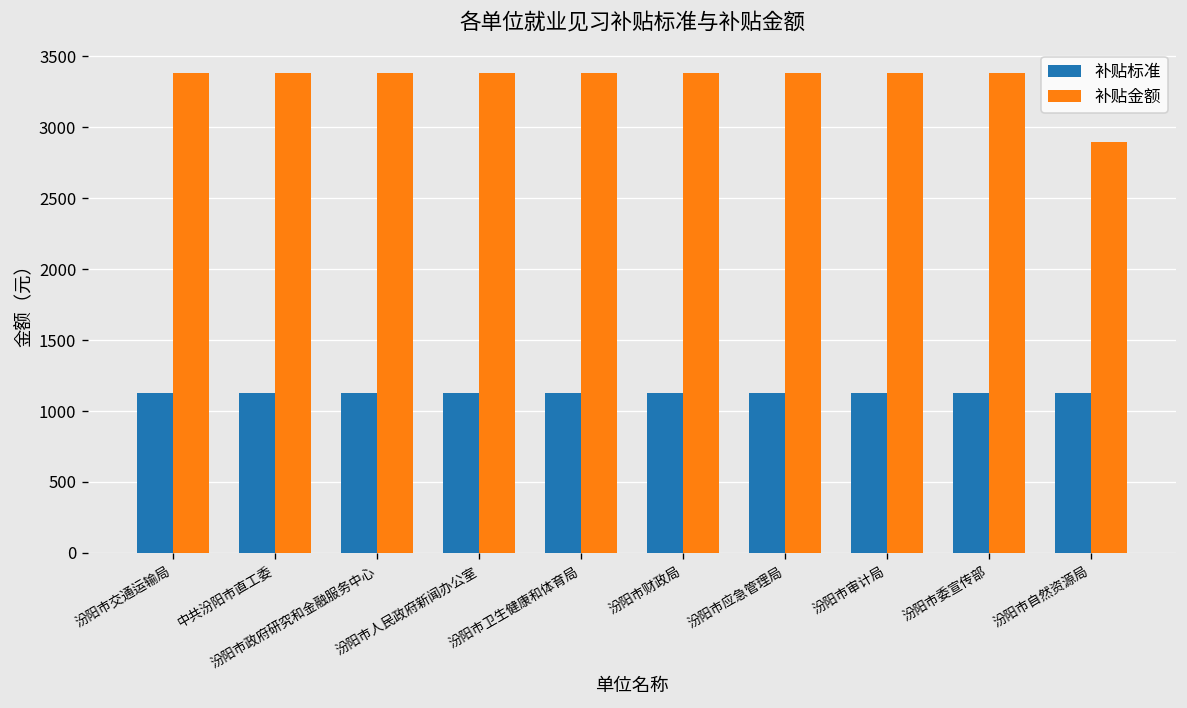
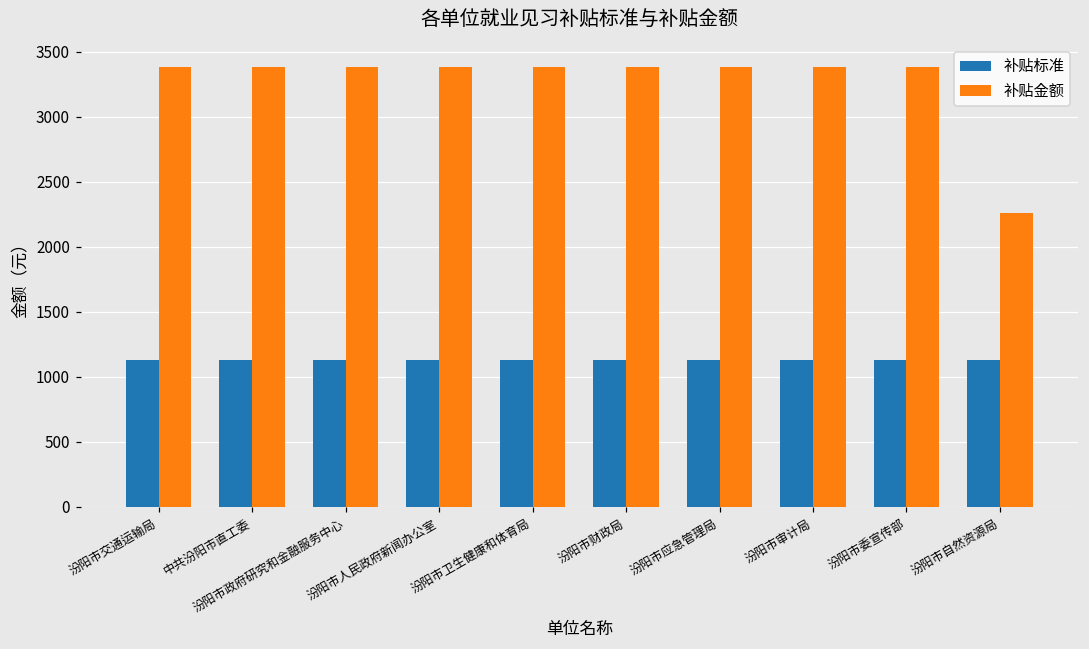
补贴金额, 汾阳市自然资源局: 2900 -> 2260
